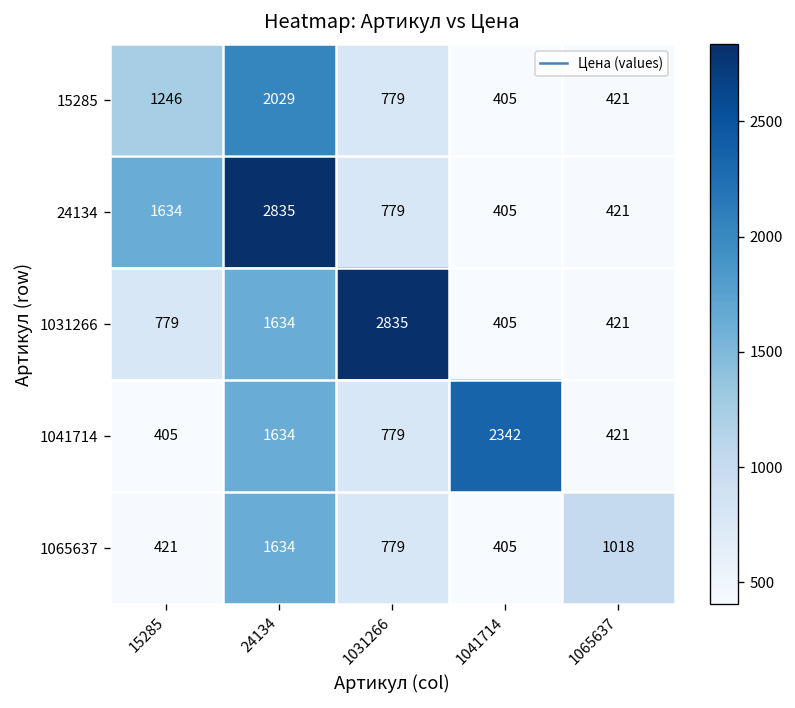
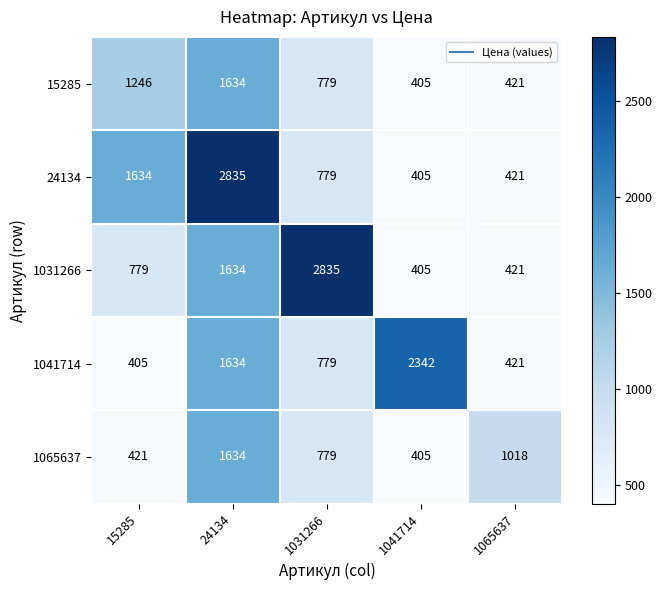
15285, 24134: 2029 -> 1634
